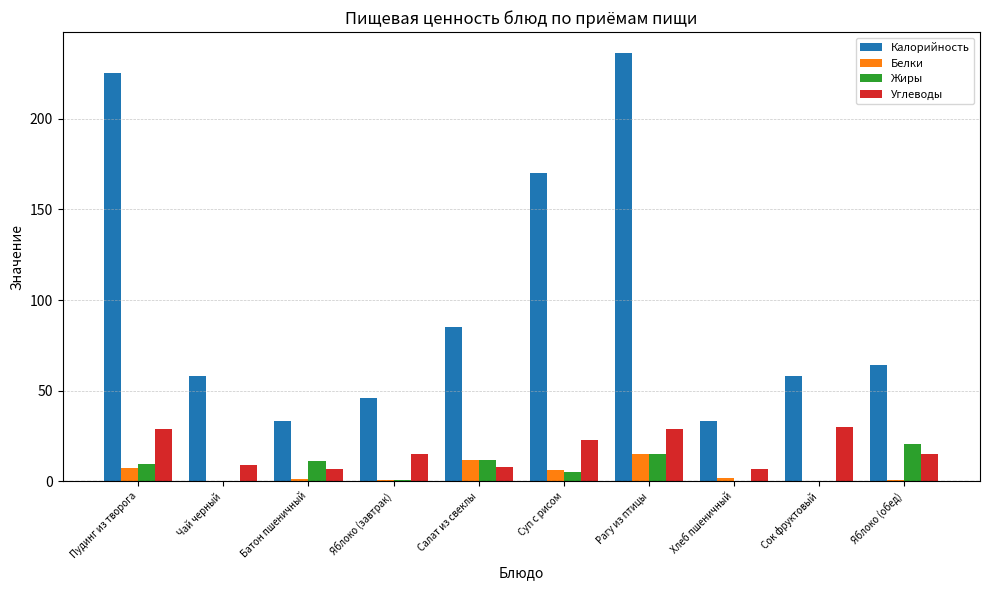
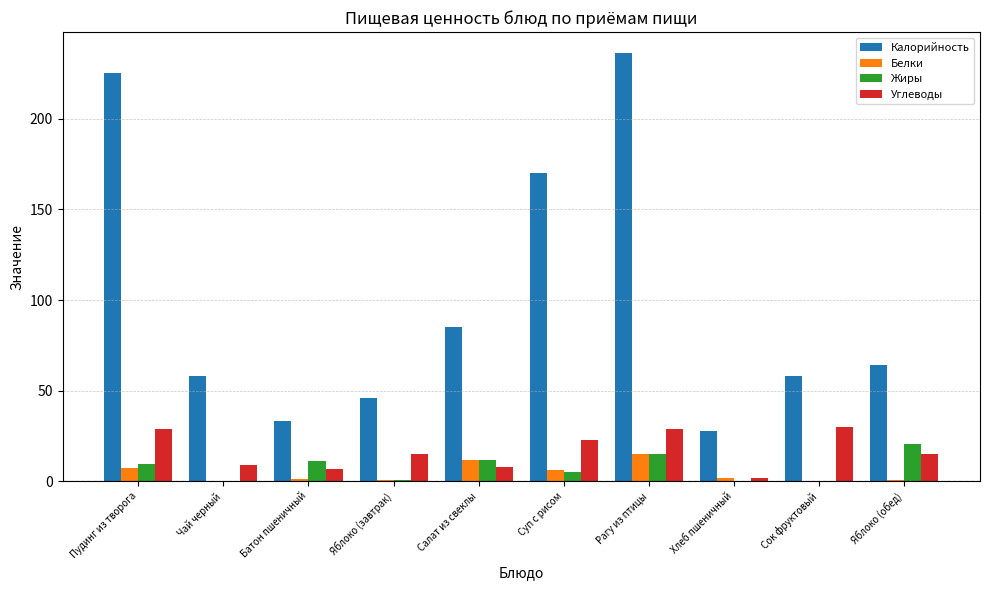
Калорийность, Хлеб пшеничный: 33 -> 28
Углеводы, Хлеб пшеничный: 7 -> 2
